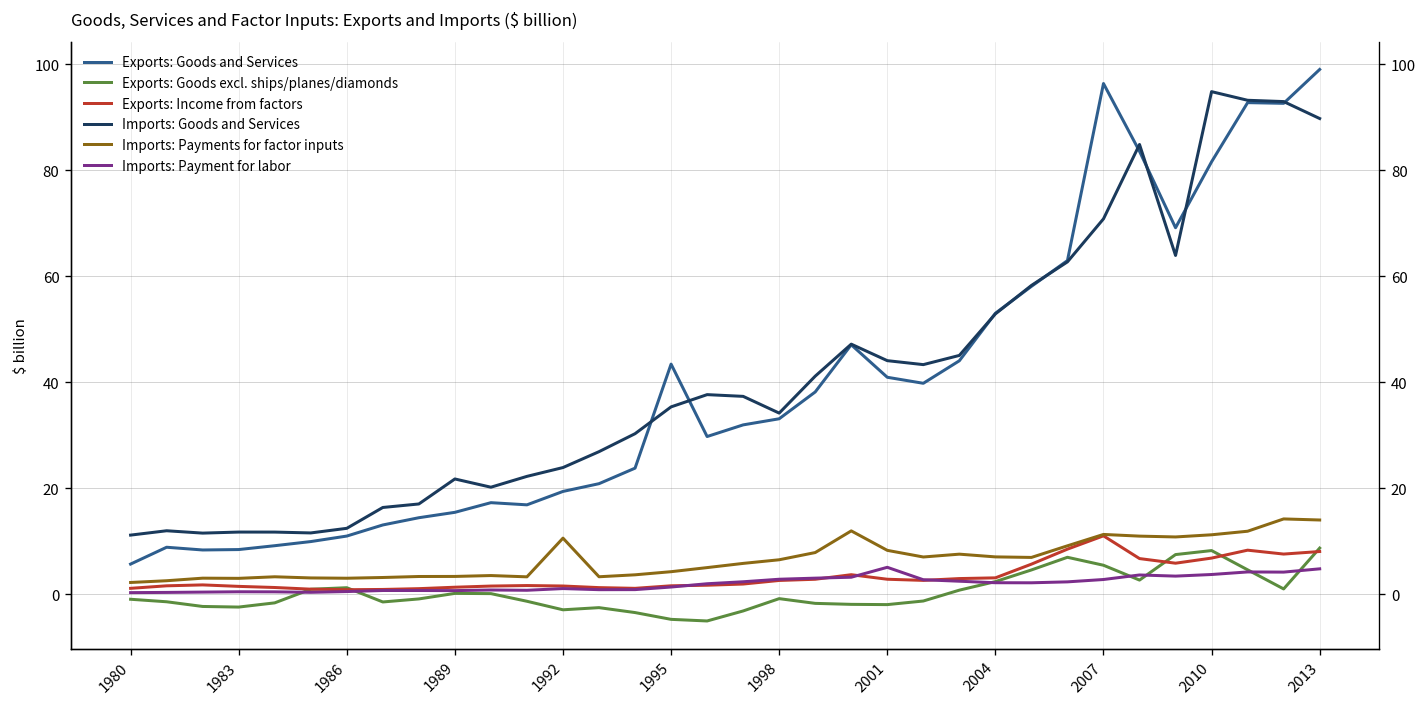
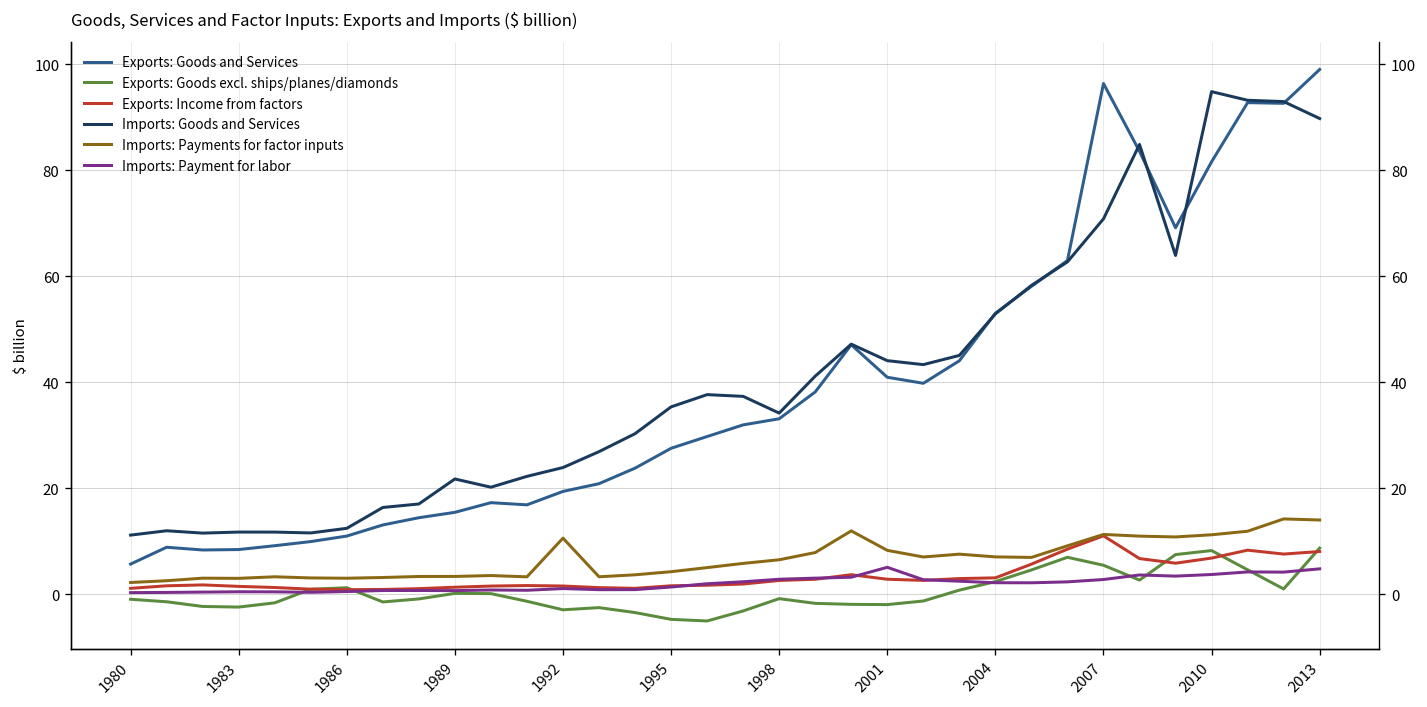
Exports: Goods and Services, 1995: 43 -> 28
